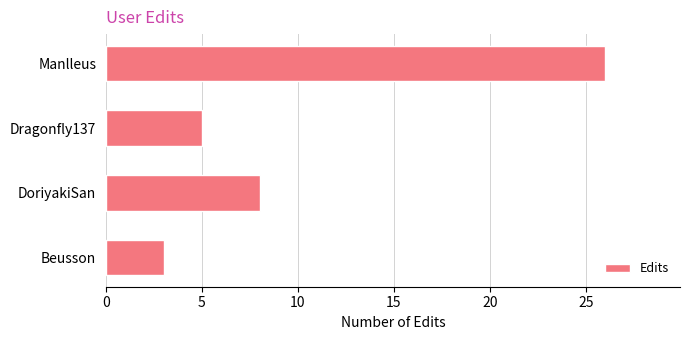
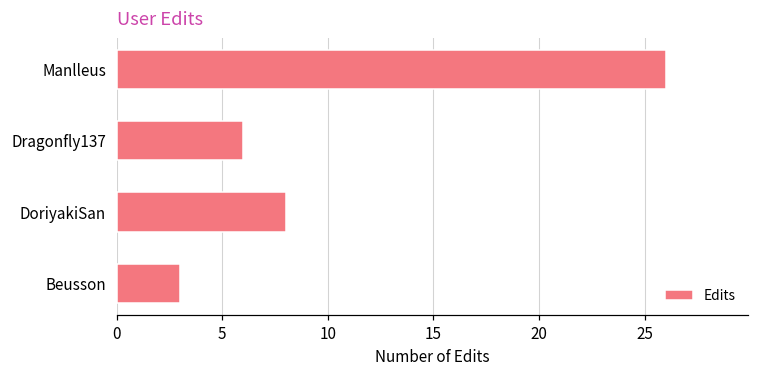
Dragonfly137: 5 -> 6
